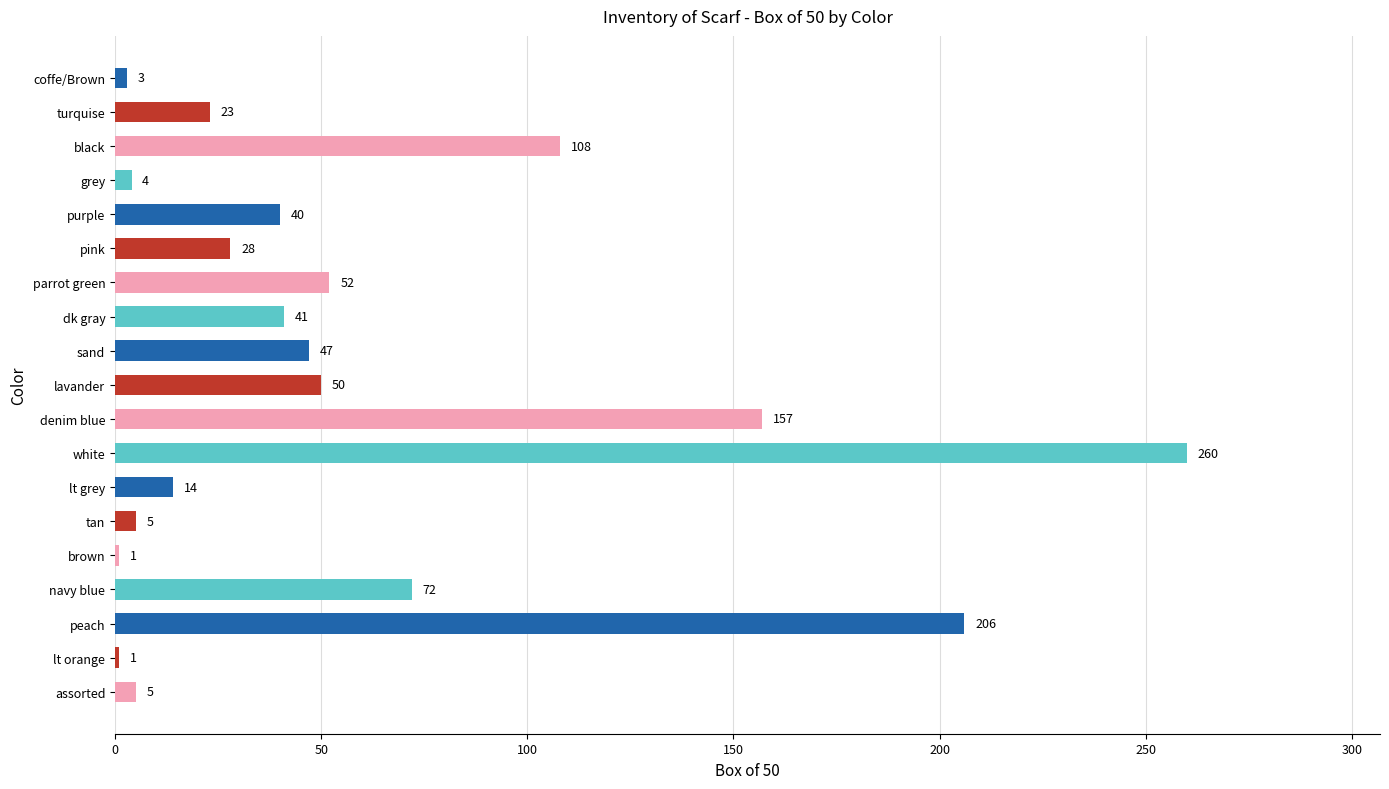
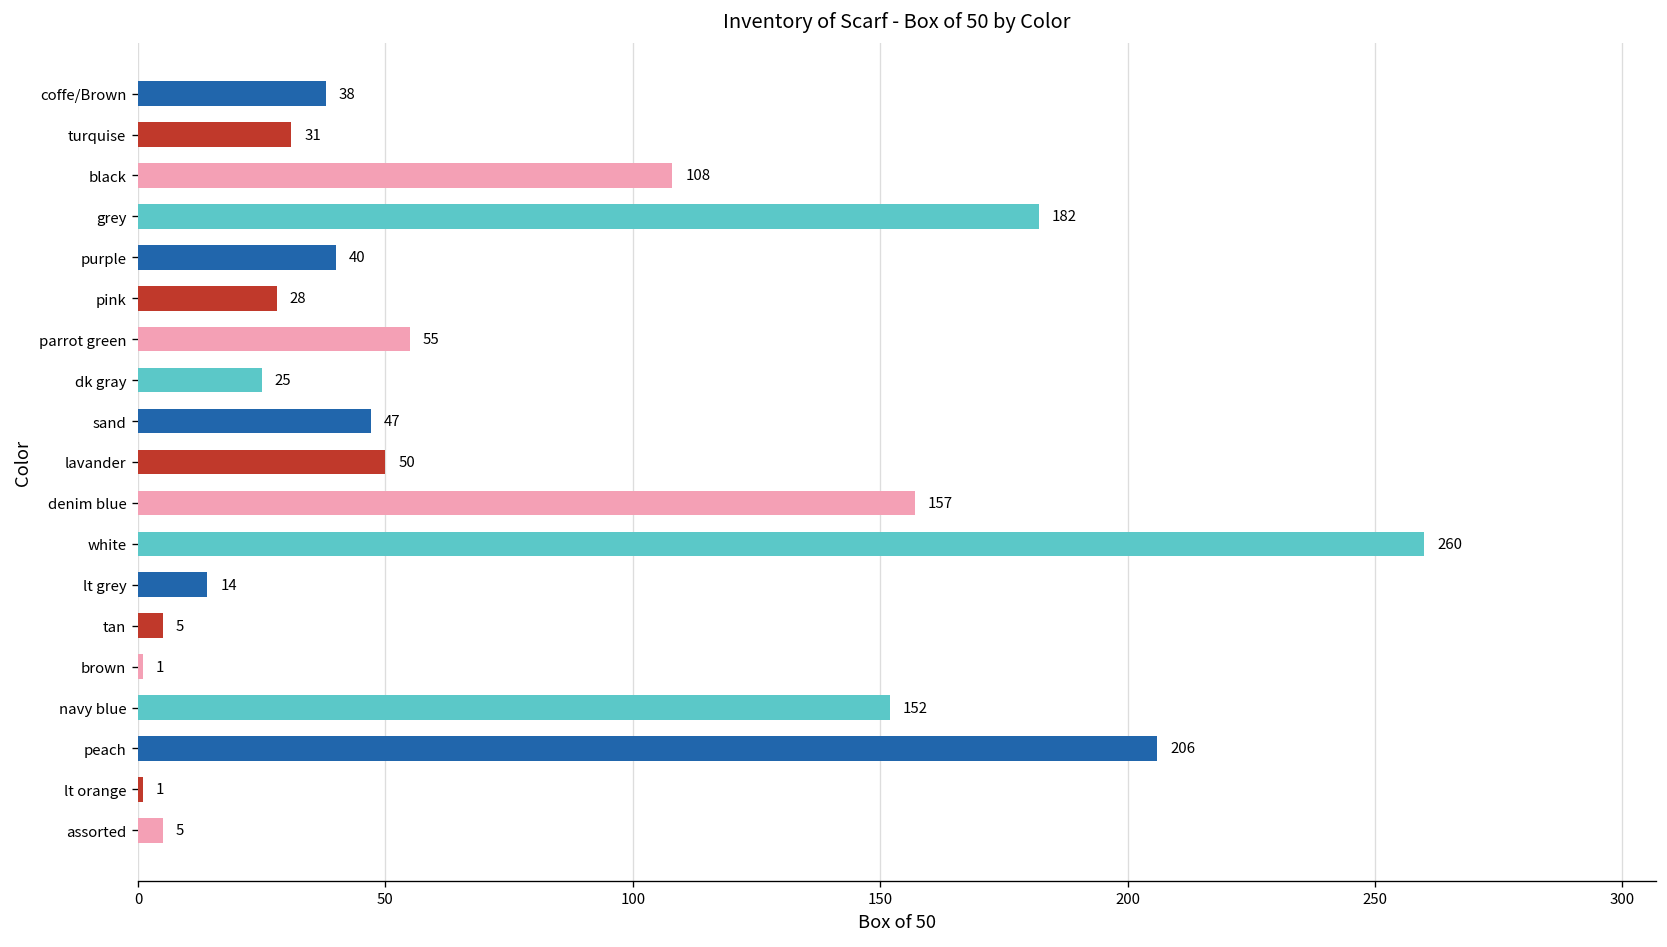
coffe/Brown: 3 -> 38
turquise: 23 -> 31
grey: 4 -> 182
parrot green: 52 -> 55
dk gray: 41 -> 25
navy blue: 72 -> 152
